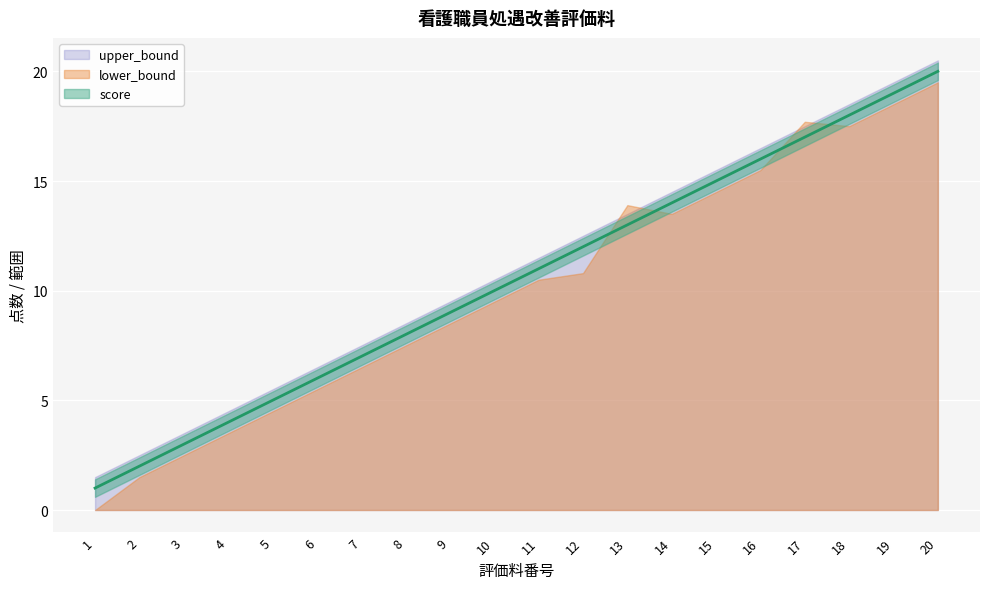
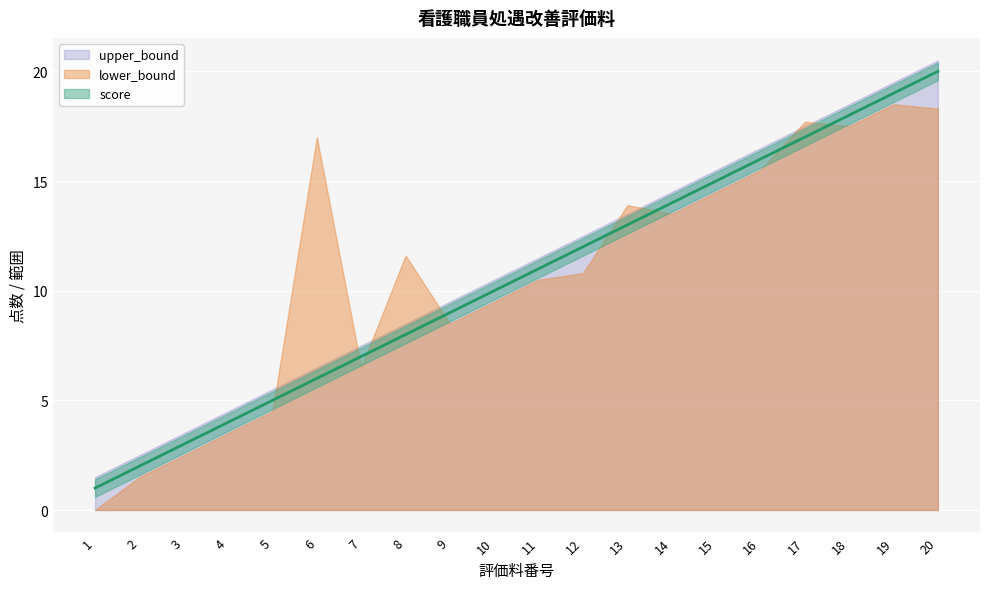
lower_bound, 6: 5.5 -> 17.0
lower_bound, 8: 7.5 -> 11.6
lower_bound, 20: 19.5 -> 18.3
